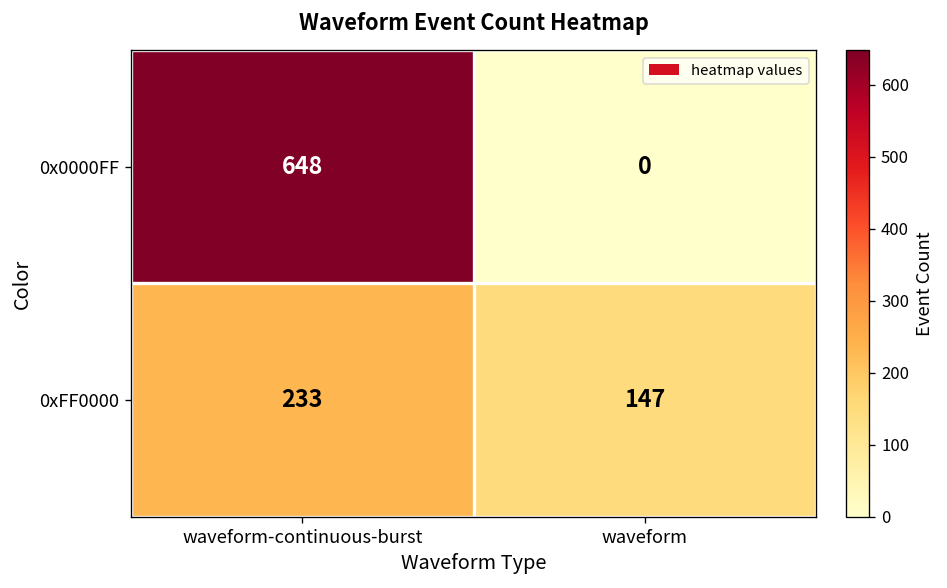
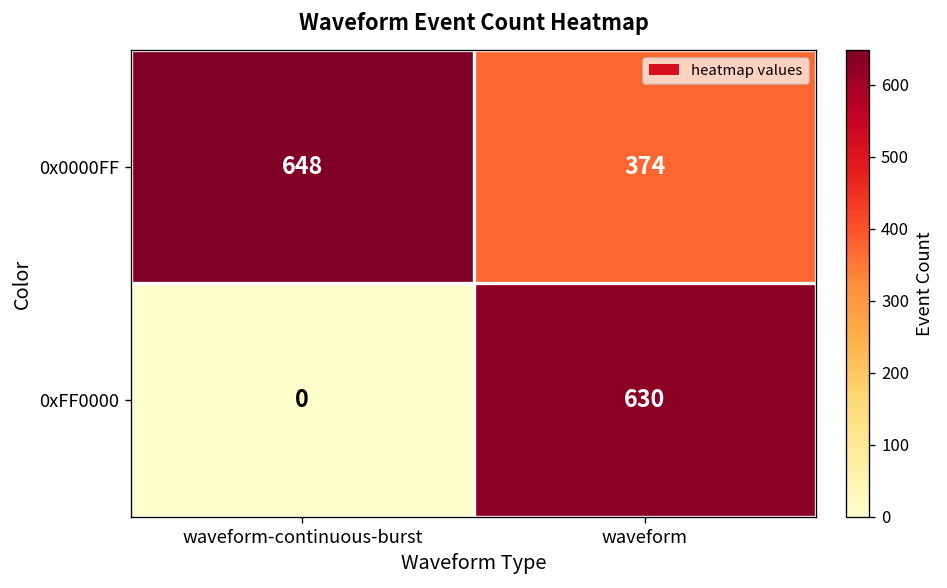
0x0000FF, waveform: 0 -> 374
0xFF0000, waveform-continuous-burst: 233 -> 0
0xFF0000, waveform: 147 -> 630
